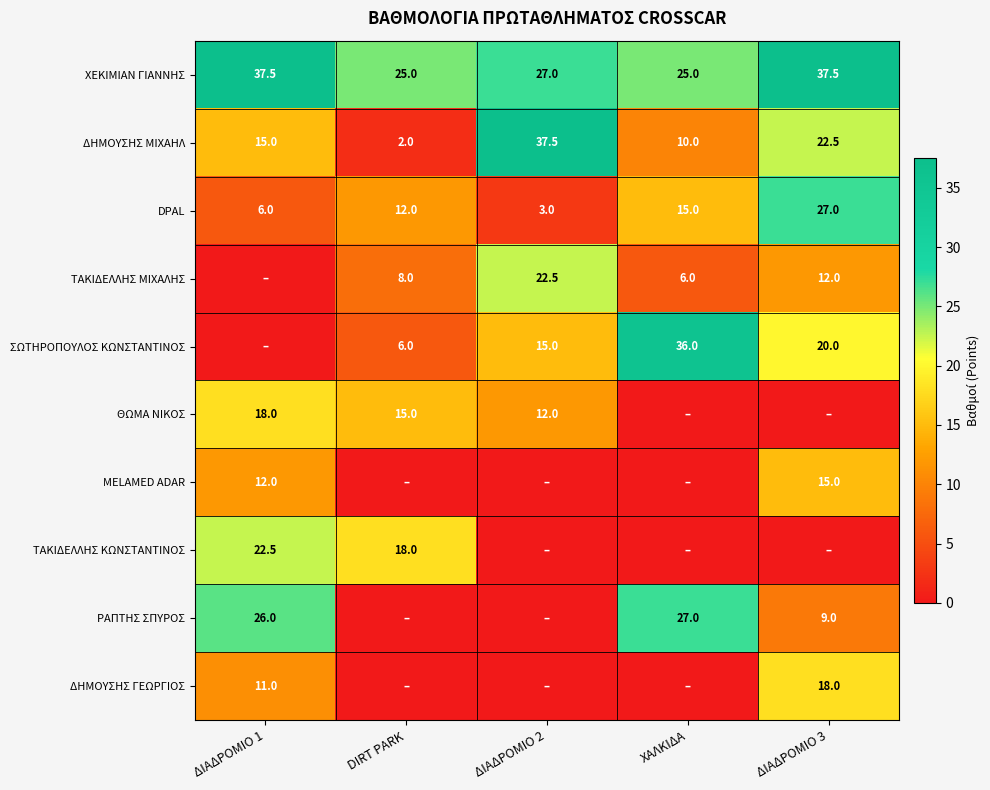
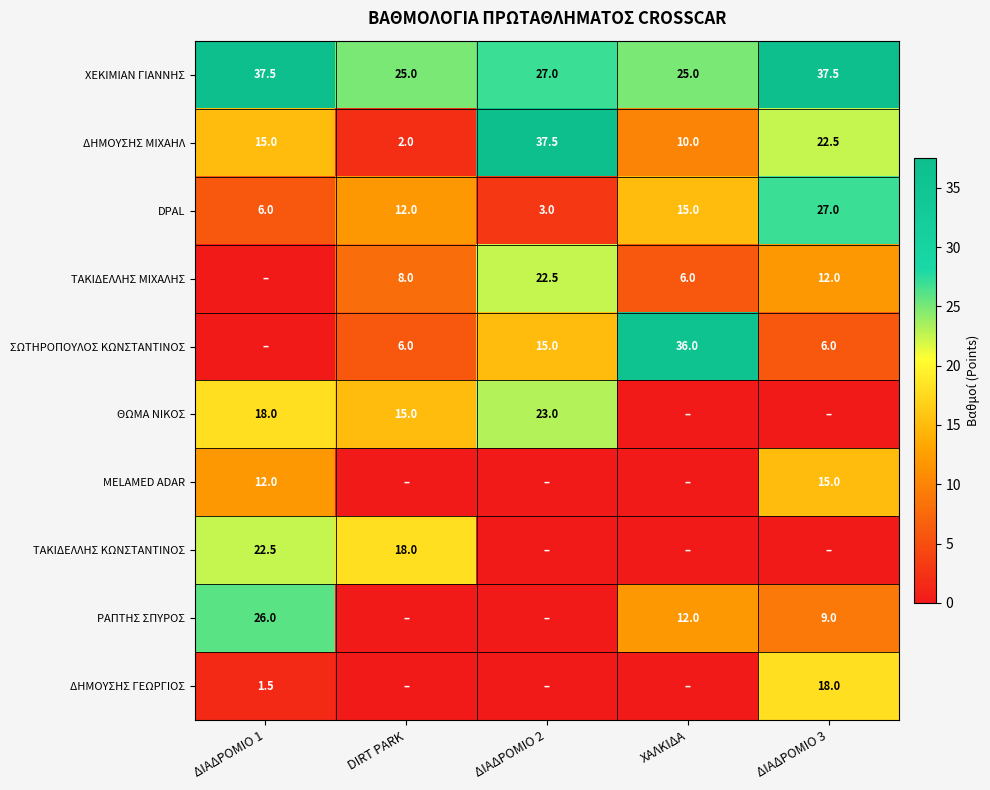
ΣΩΤΗΡΟΠΟΥΛΟΣ ΚΩΝΣΤΑΝΤΙΝΟΣ, ΔΙΑΔΡΟΜΙΟ 3: 20.0 -> 6.0
ΘΩΜΑ ΝΙΚΟΣ, ΔΙΑΔΡΟΜΙΟ 2: 12.0 -> 23.0
ΡΑΠΤΗΣ ΣΠΥΡΟΣ, ΧΑΛΚΙΔΑ: 27.0 -> 12.0
ΔΗΜΟΥΣΗΣ ΓΕΩΡΓΙΟΣ, ΔΙΑΔΡΟΜΙΟ 1: 11.0 -> 1.5
